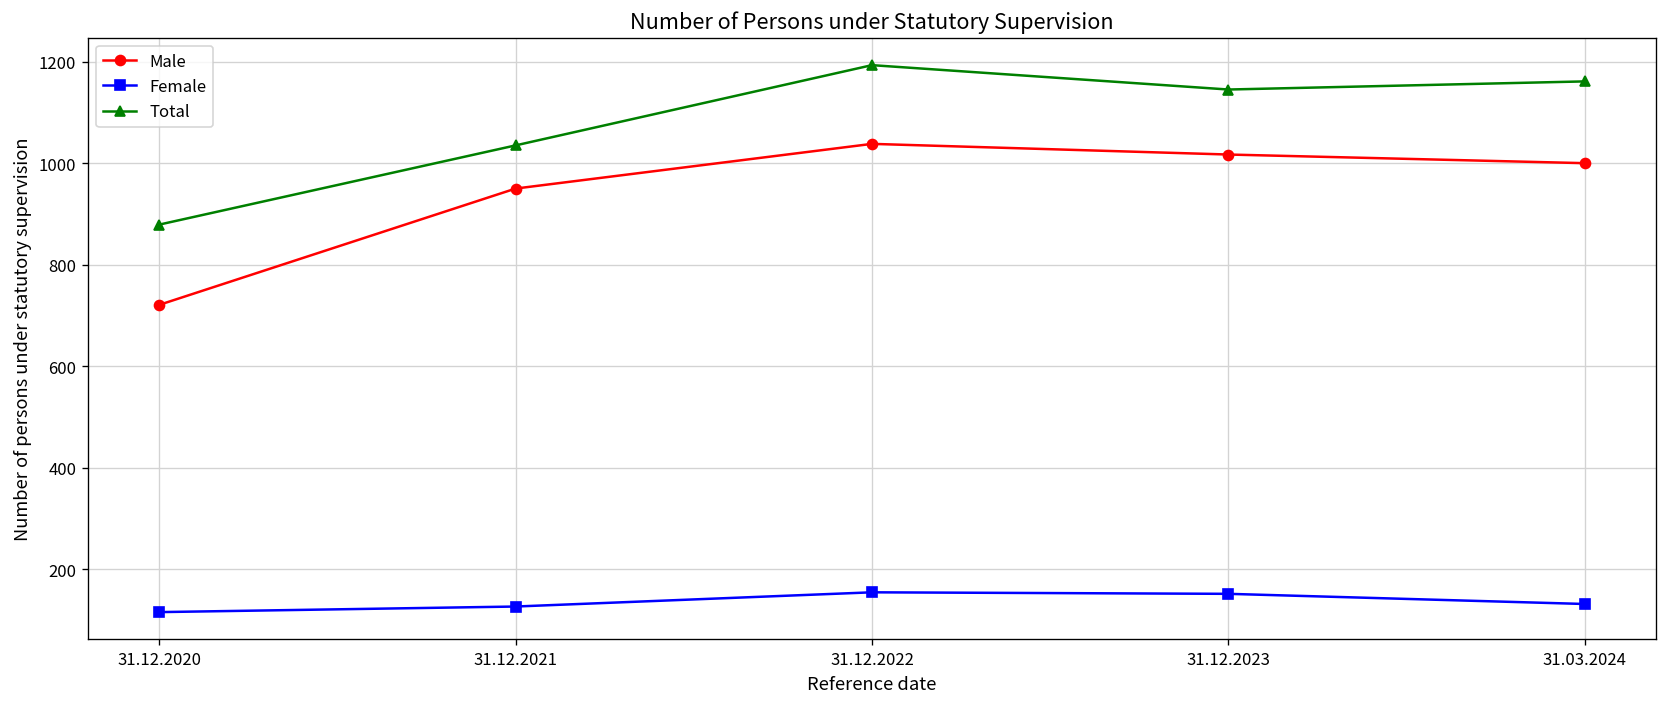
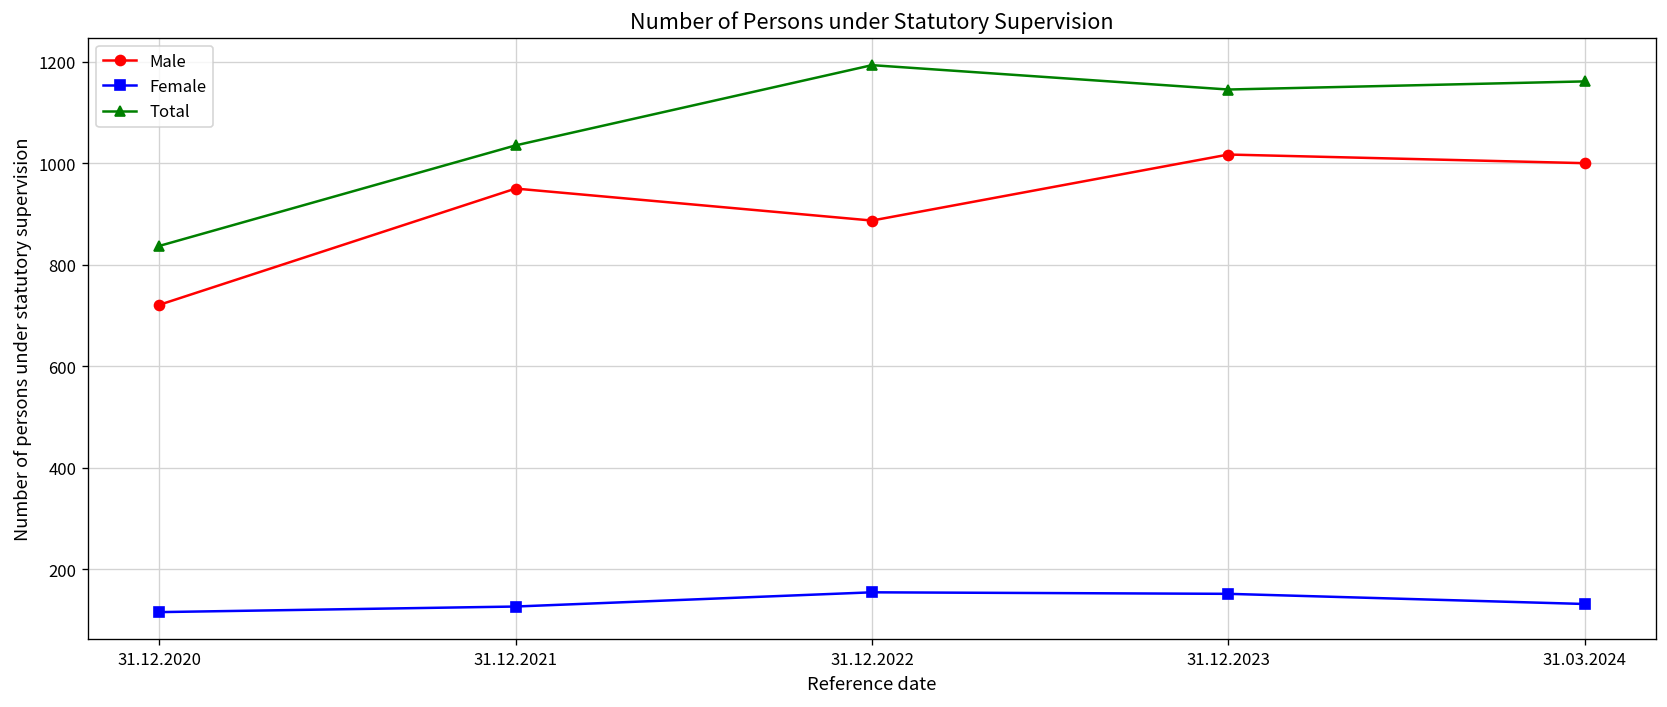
Total, 31.12.2020: 880 -> 840
Male, 31.12.2022: 1040 -> 890
